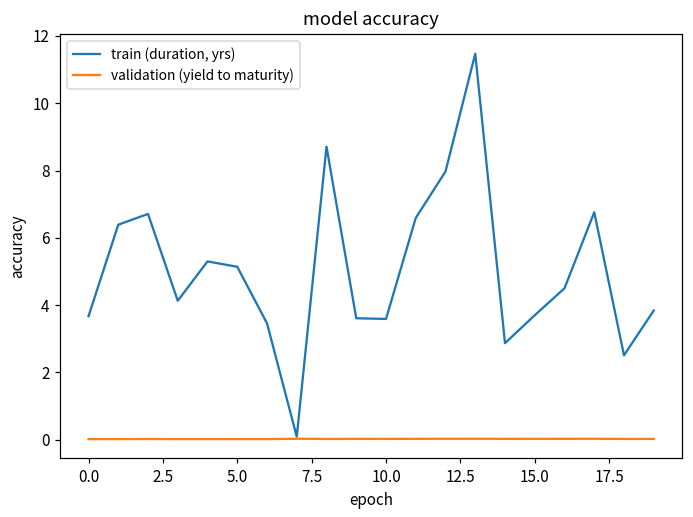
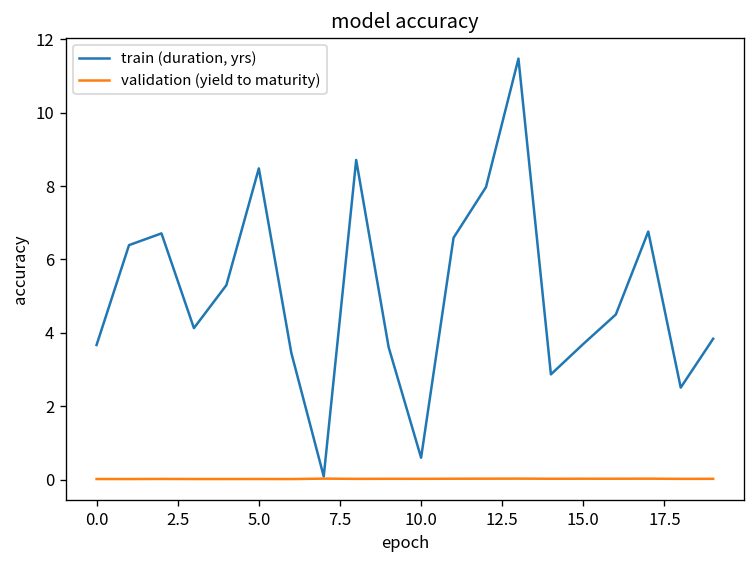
train (duration, yrs), 5.0: 5.1 -> 8.5
train (duration, yrs), 10.0: 3.6 -> 0.6
